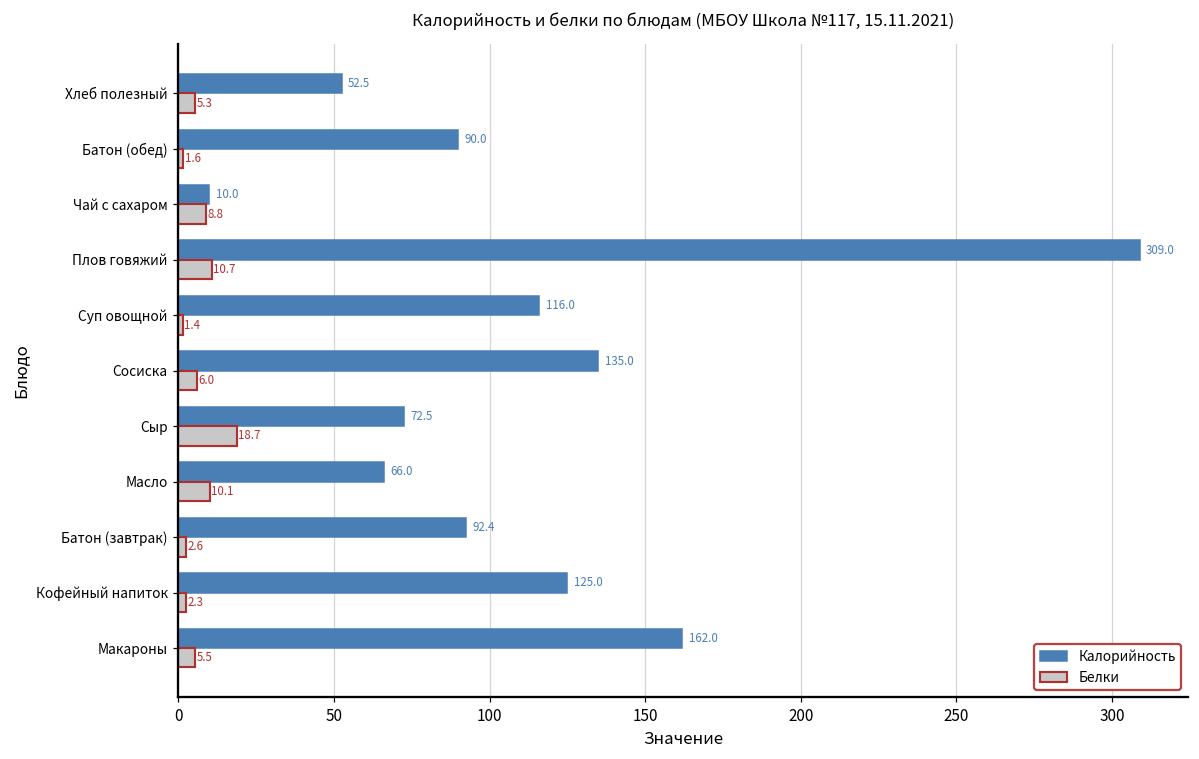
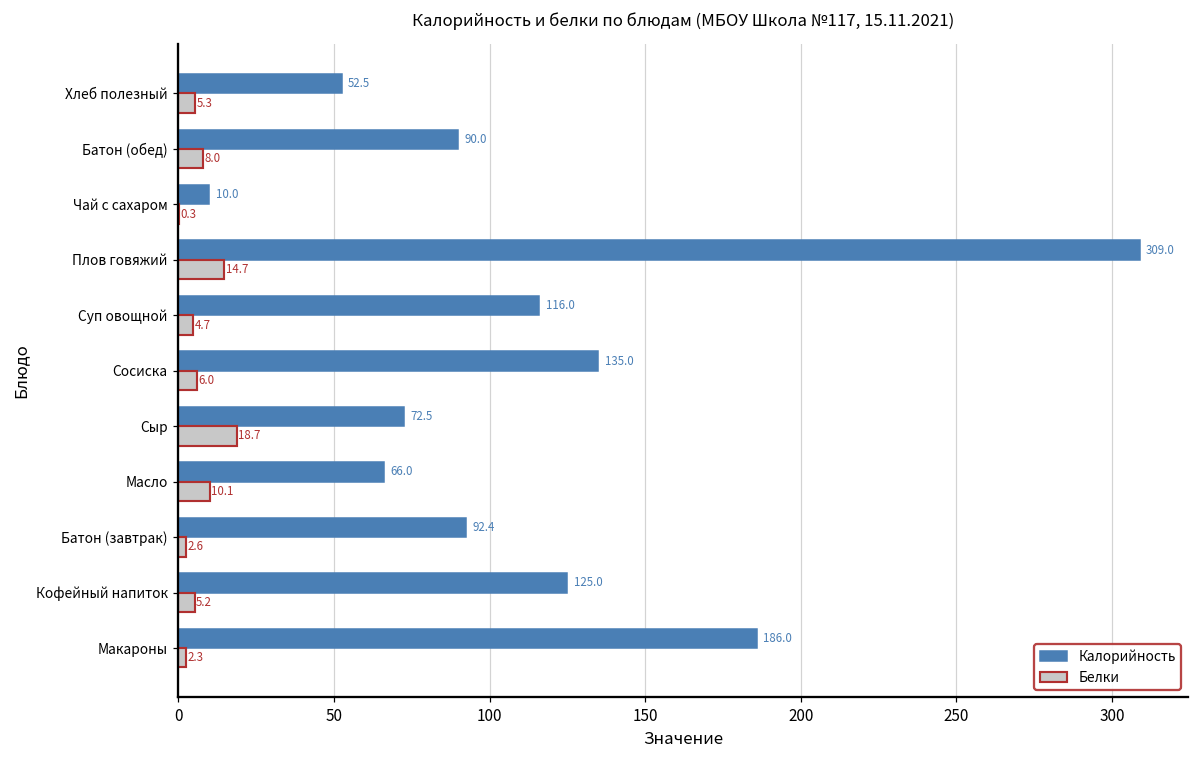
Белки, Батон (обед): 1.6 -> 8.0
Белки, Чай с сахаром: 8.8 -> 0.3
Белки, Плов говяжий: 10.7 -> 14.7
Белки, Суп овощной: 1.4 -> 4.7
Белки, Кофейный напиток: 2.3 -> 5.2
Калорийность, Макароны: 162.0 -> 186.0
Белки, Макароны: 5.5 -> 2.3
